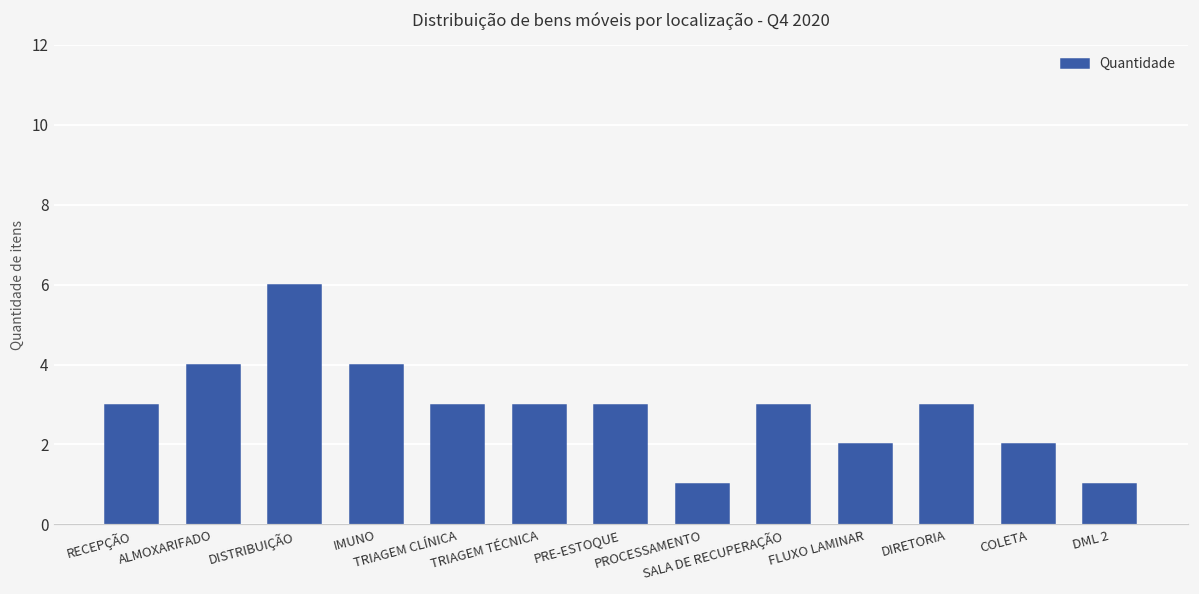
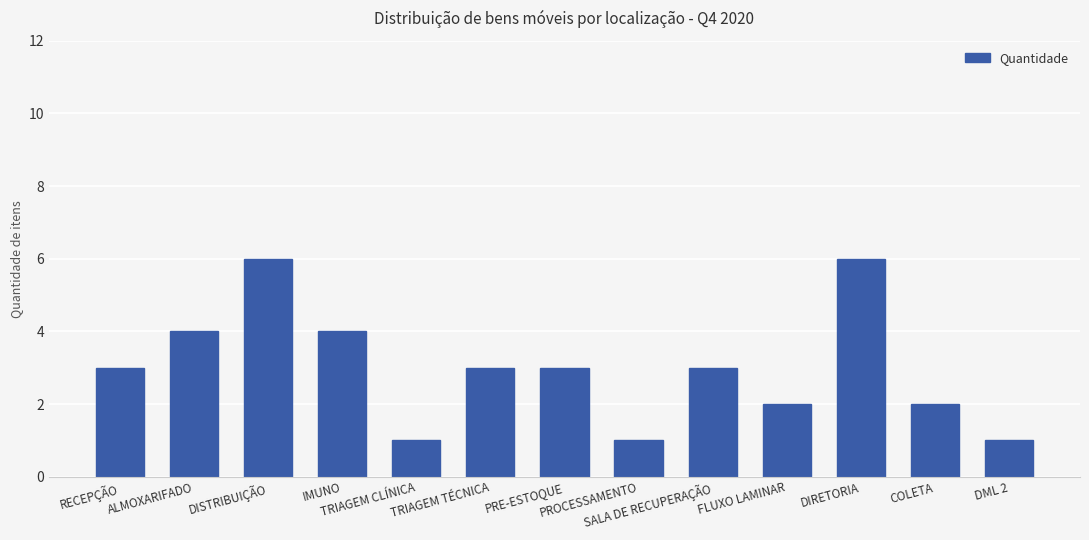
TRIAGEM CLÍNICA: 3 -> 1
DIRETORIA: 3 -> 6
